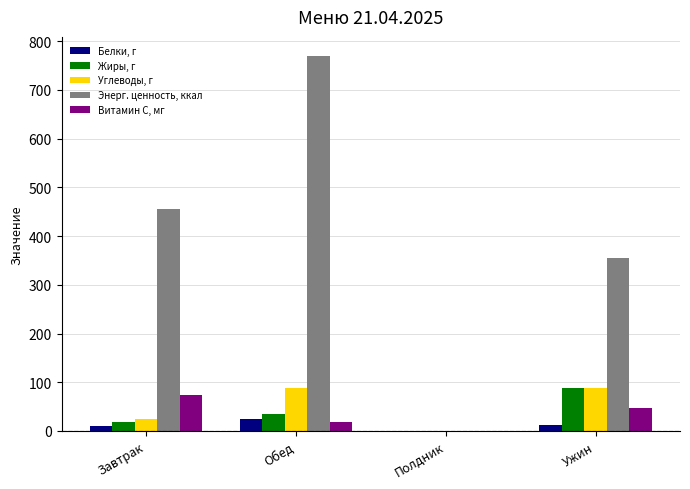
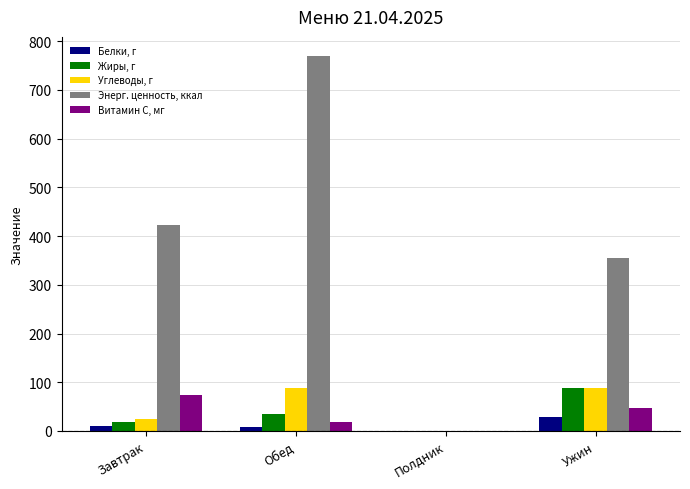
Энерг. ценность, ккал, Завтрак: 460 -> 420
Белки, г, Обед: 30 -> 10
Белки, г, Ужин: 10 -> 30
